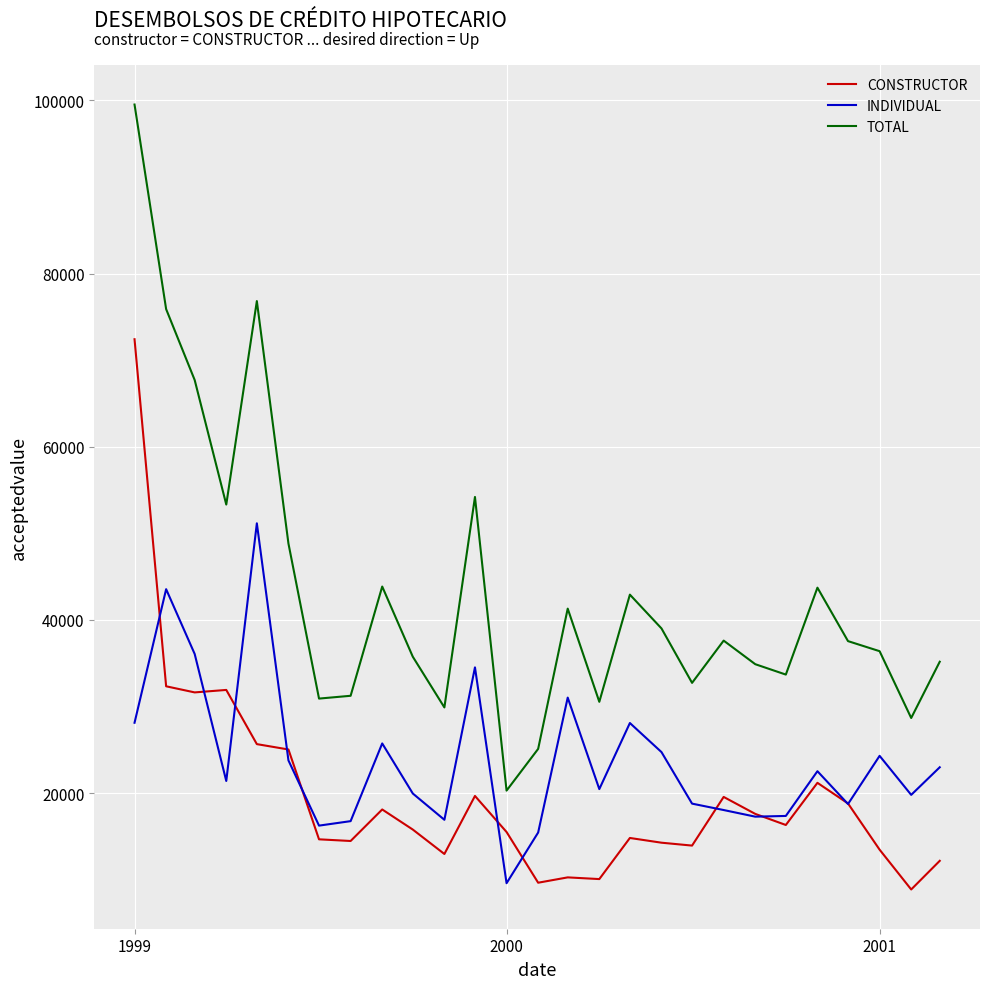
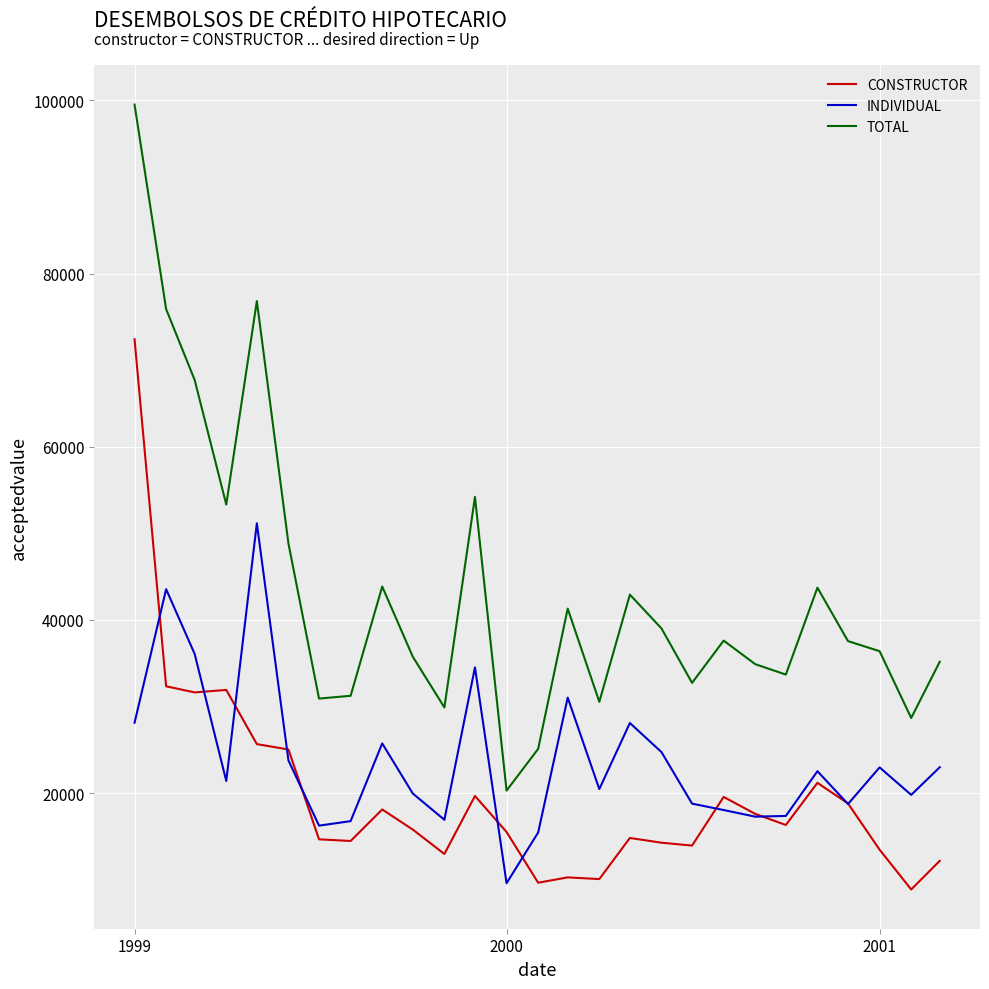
INDIVIDUAL, 2001: 24000 -> 23000
